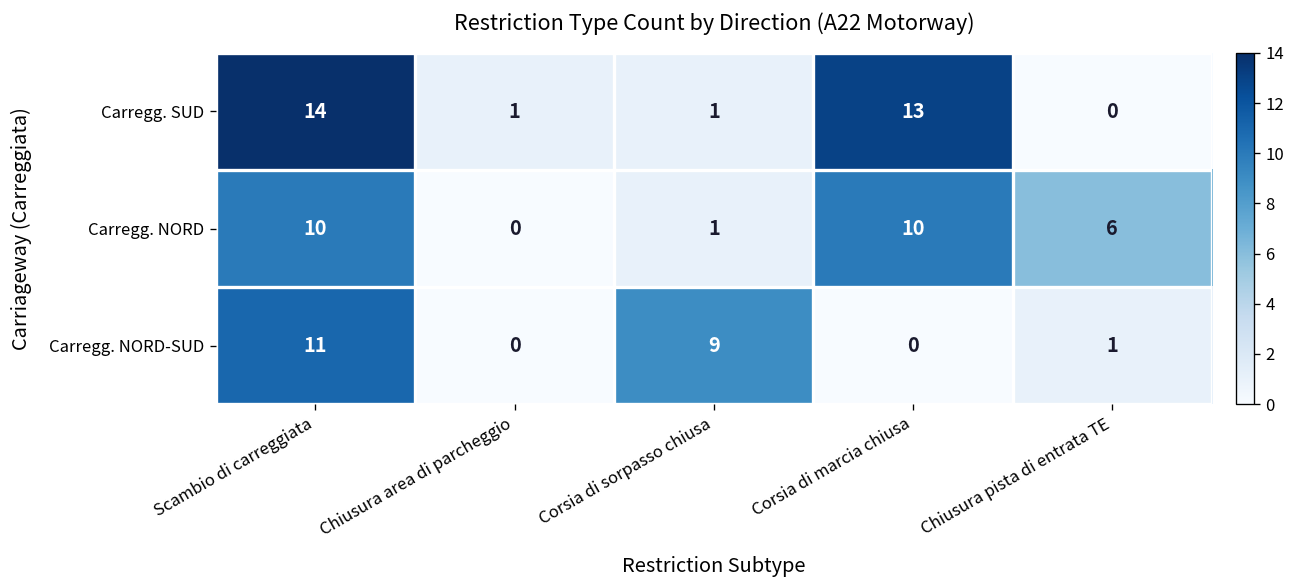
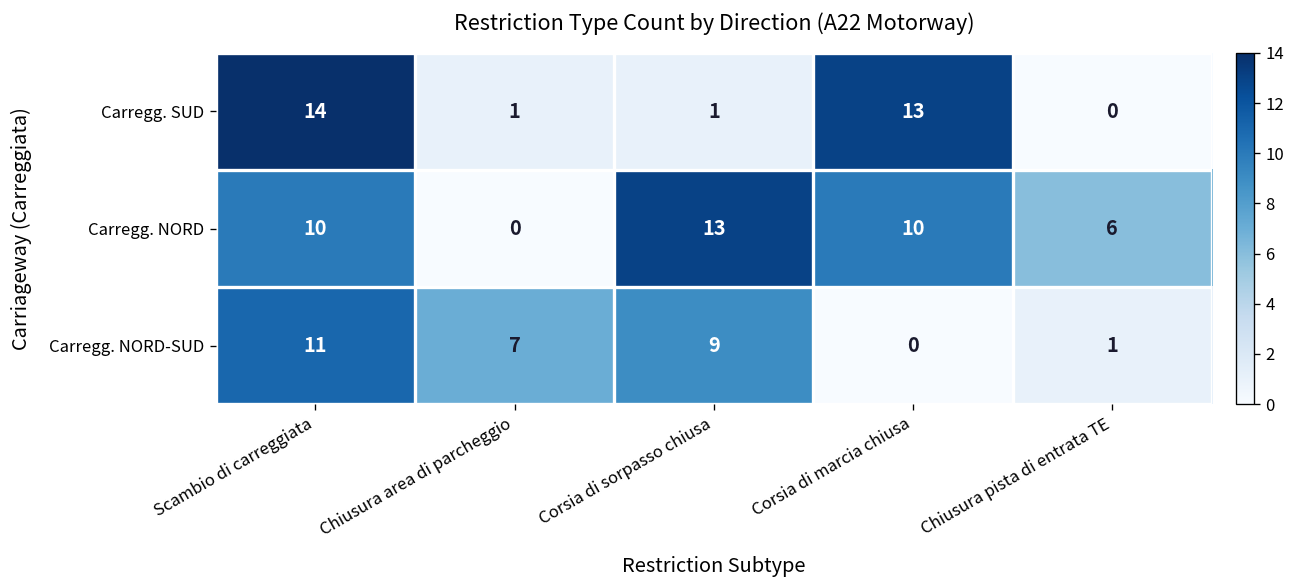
Carregg. NORD, Corsia di sorpasso chiusa: 1 -> 13
Carregg. NORD-SUD, Chiusura area di parcheggio: 0 -> 7
